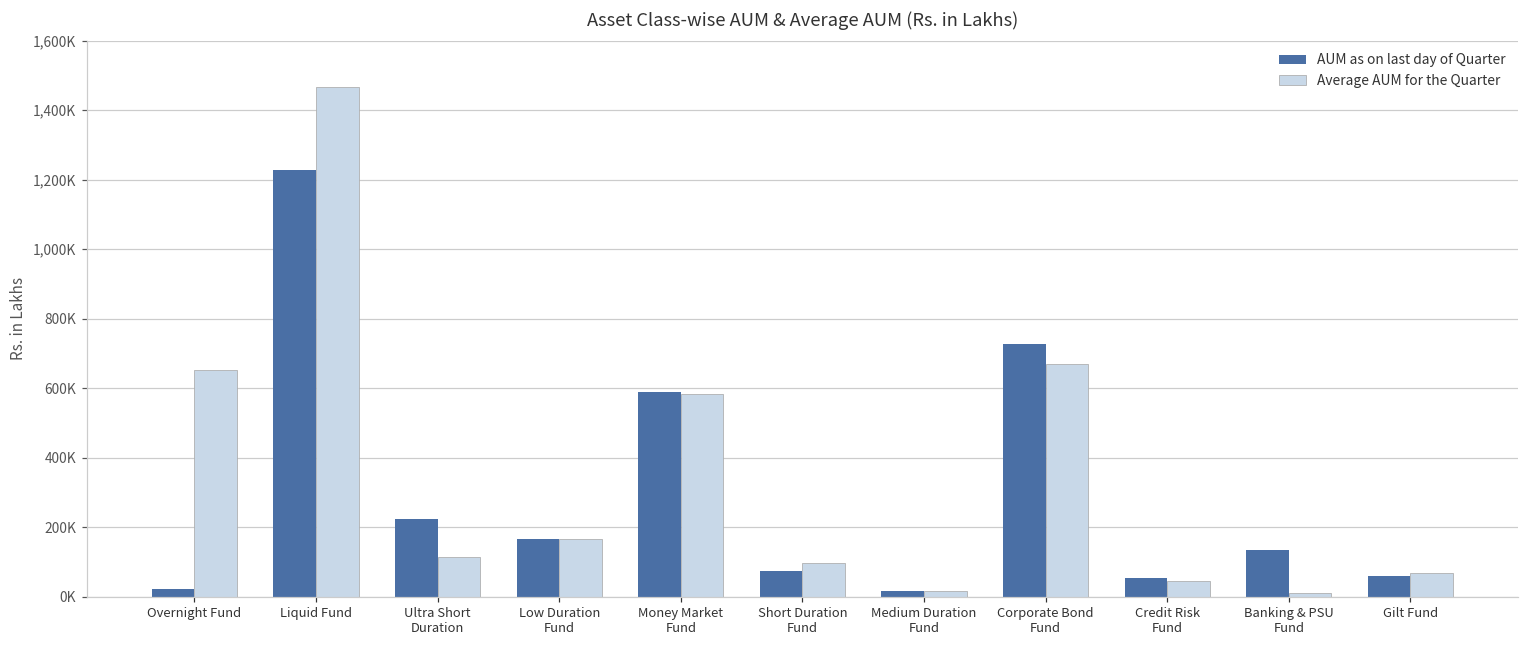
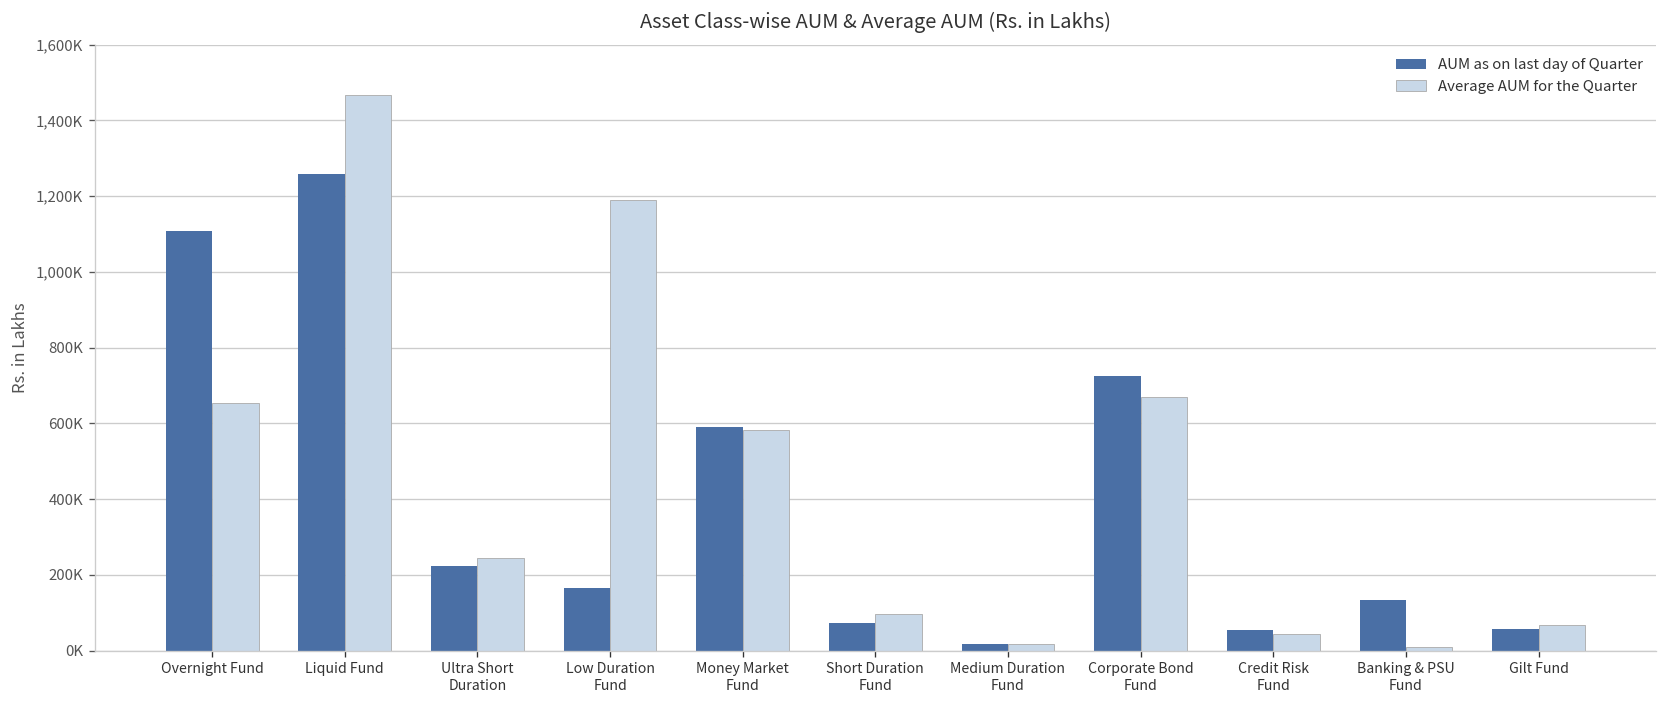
AUM as on last day of Quarter, Overnight Fund: 20,000 -> 1,110,000
AUM as on last day of Quarter, Liquid Fund: 1,230,000 -> 1,260,000
Average AUM for the Quarter, Ultra Short Duration: 110,000 -> 250,000
Average AUM for the Quarter, Low Duration Fund: 170,000 -> 1,190,000
